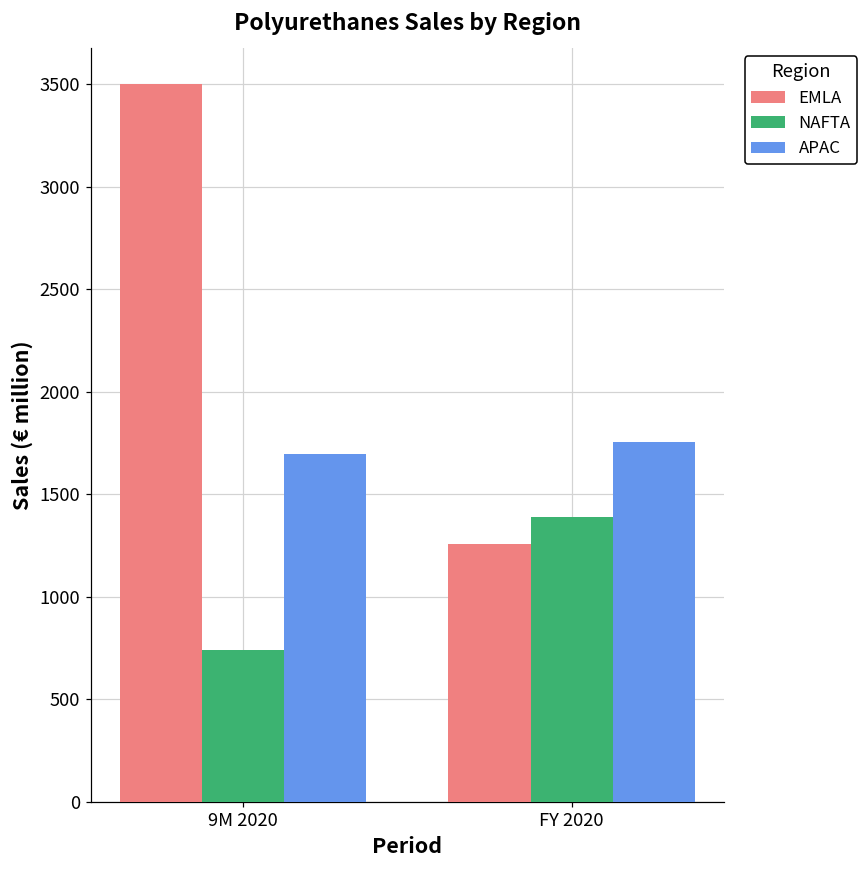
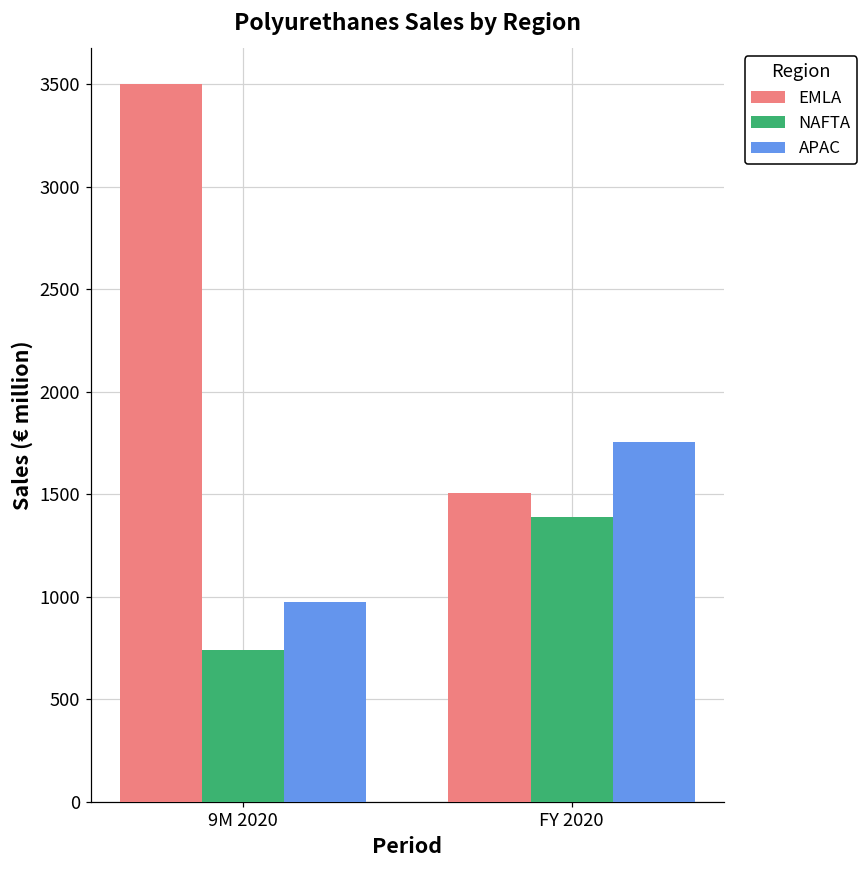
APAC, 9M 2020: 1690 -> 970
EMLA, FY 2020: 1260 -> 1510
